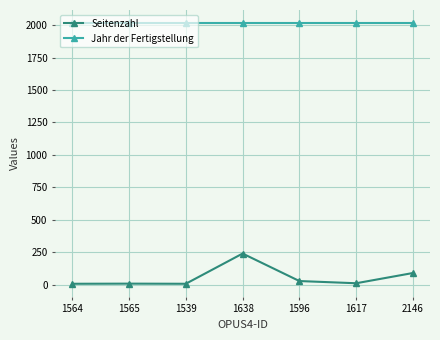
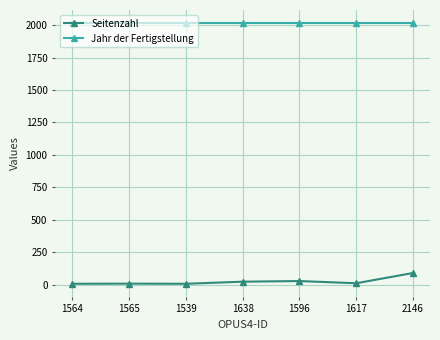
Seitenzahl, 1638: 240 -> 20
